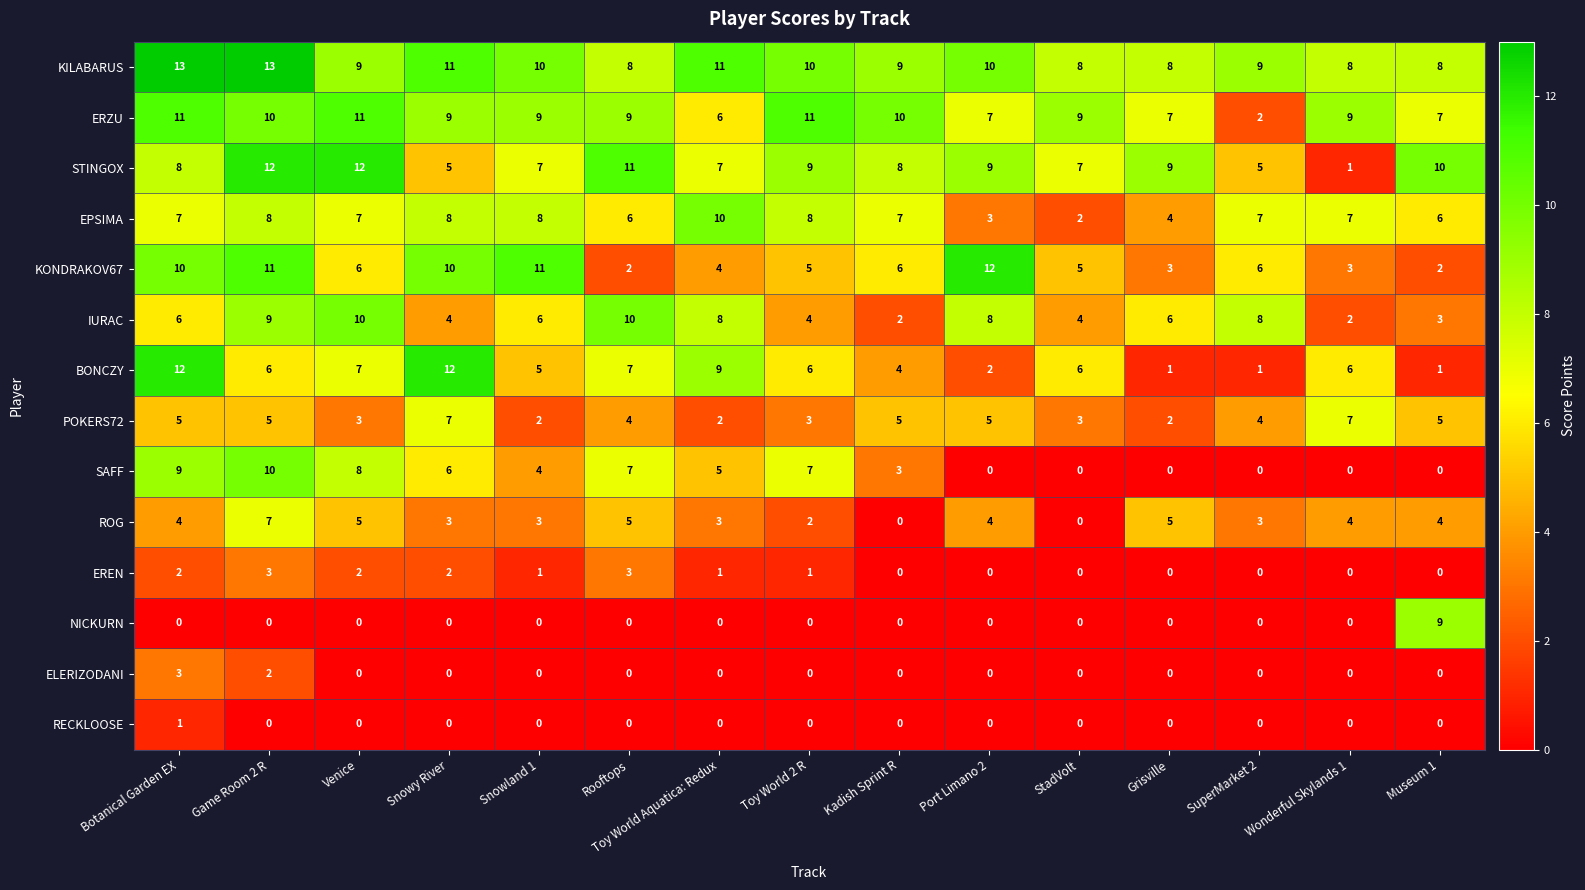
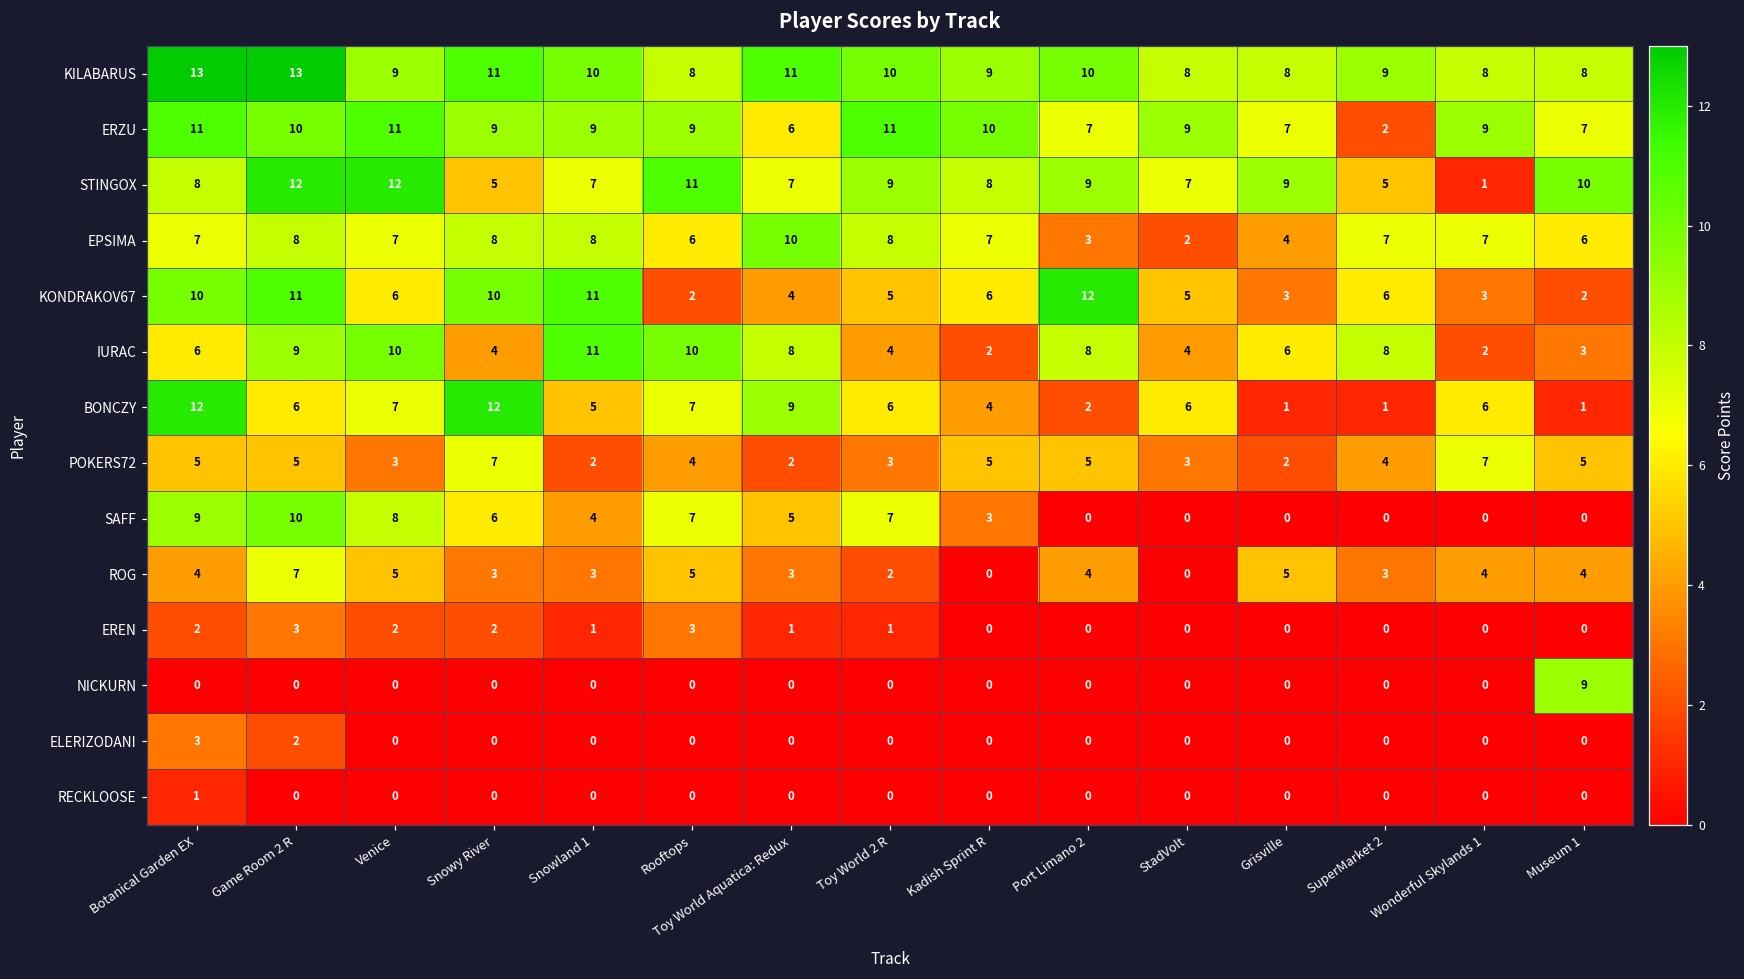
IURAC, Snowland 1: 6 -> 11
